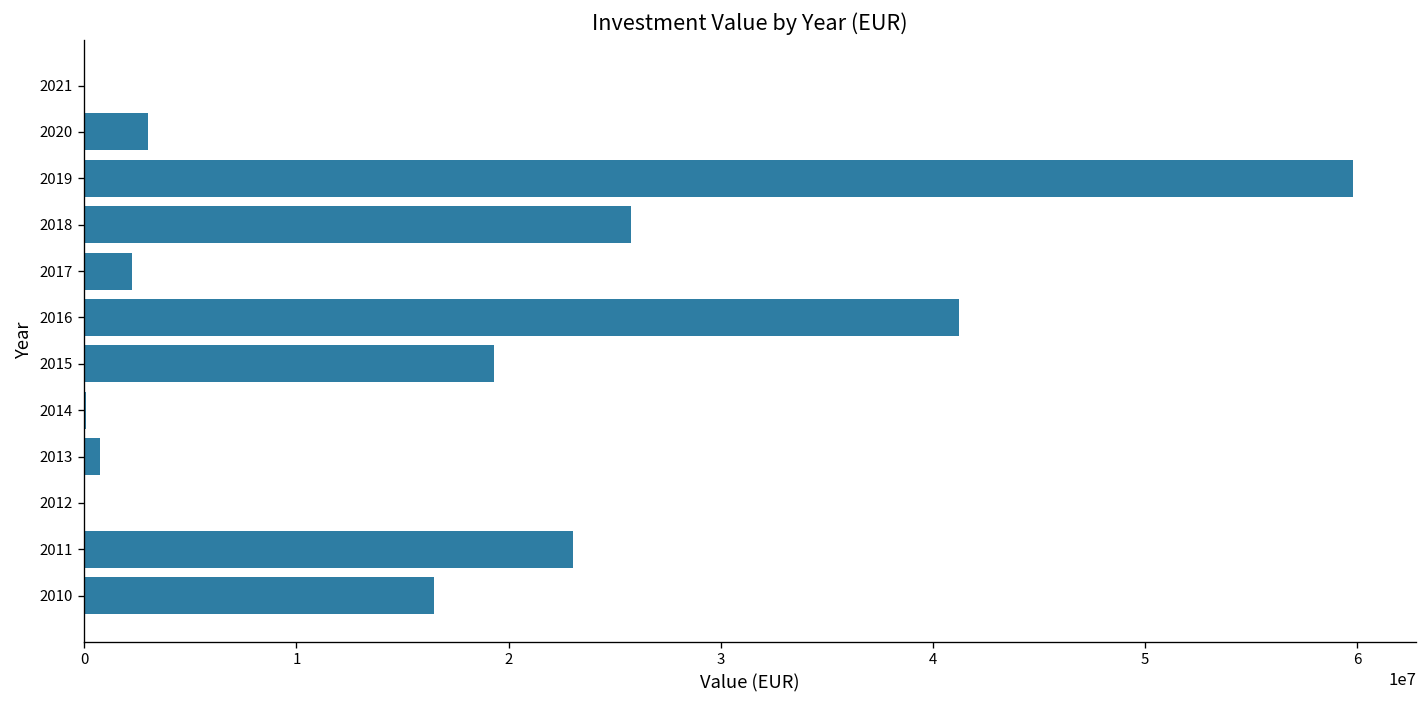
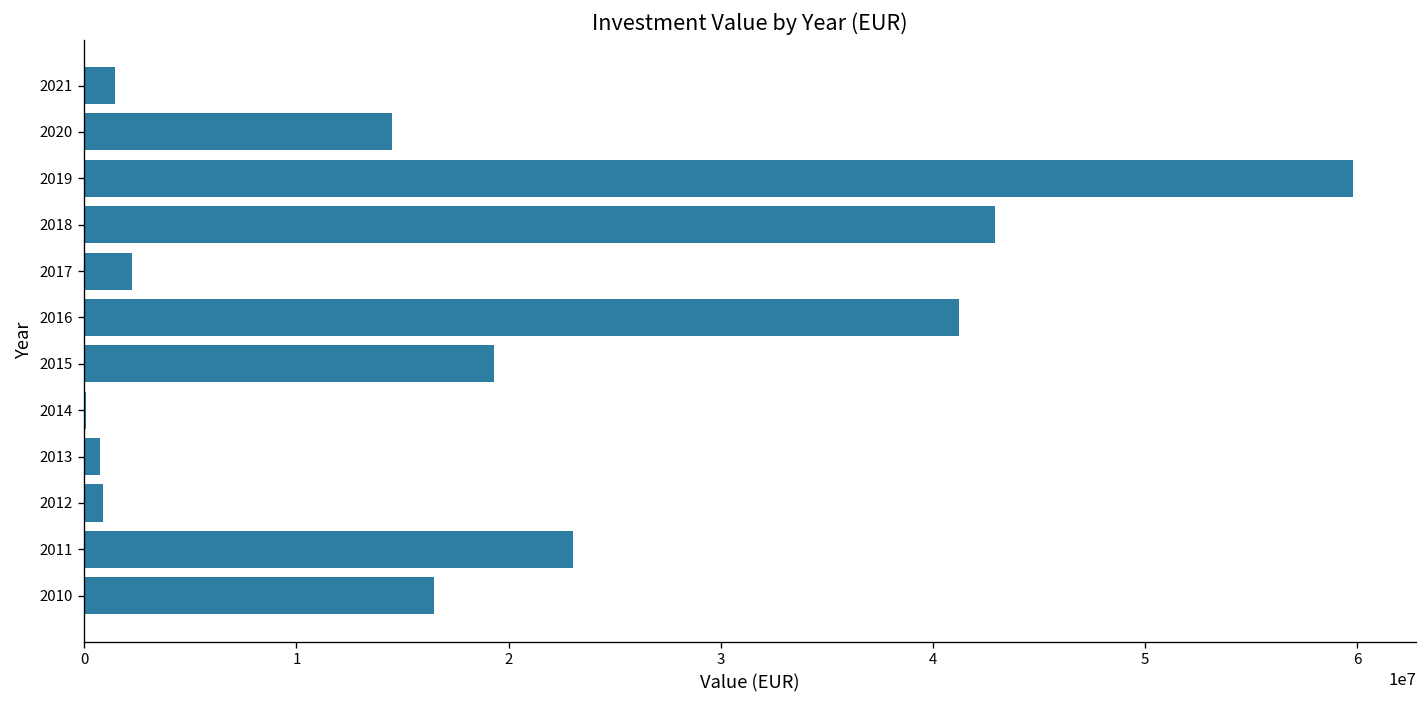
2021: 0 -> 1500000
2020: 3000000 -> 14500000
2018: 25800000 -> 42900000
2012: 0 -> 900000
